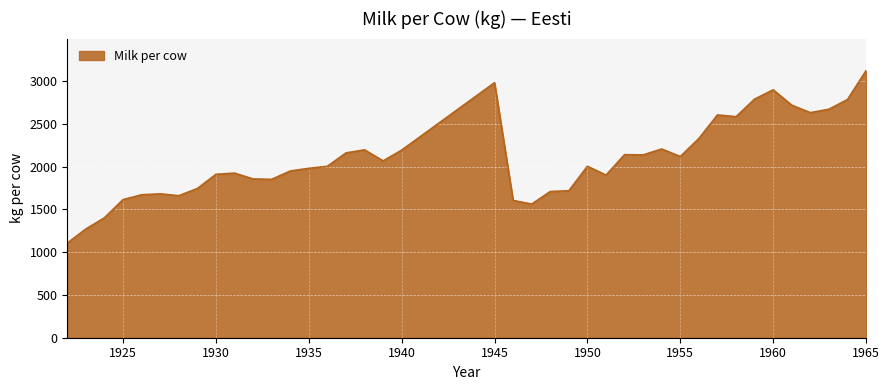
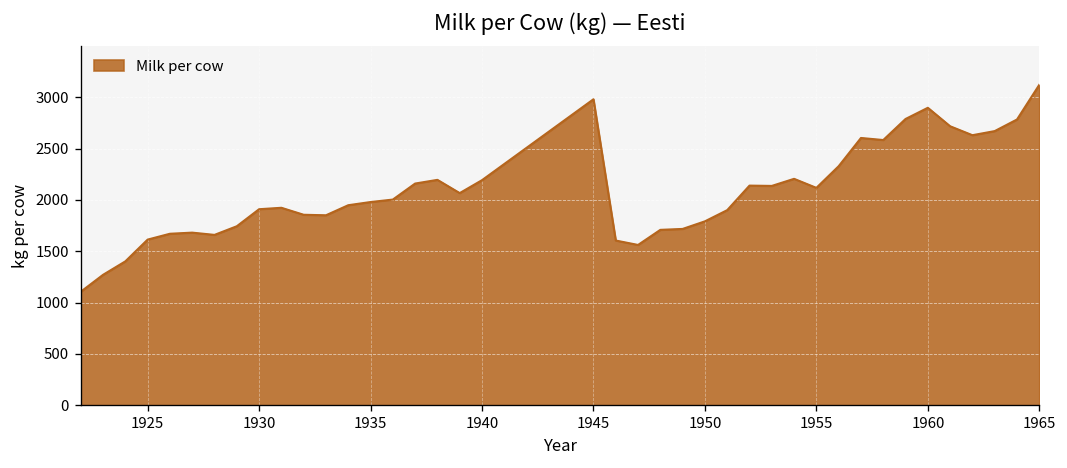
1950: 2000 -> 1800
